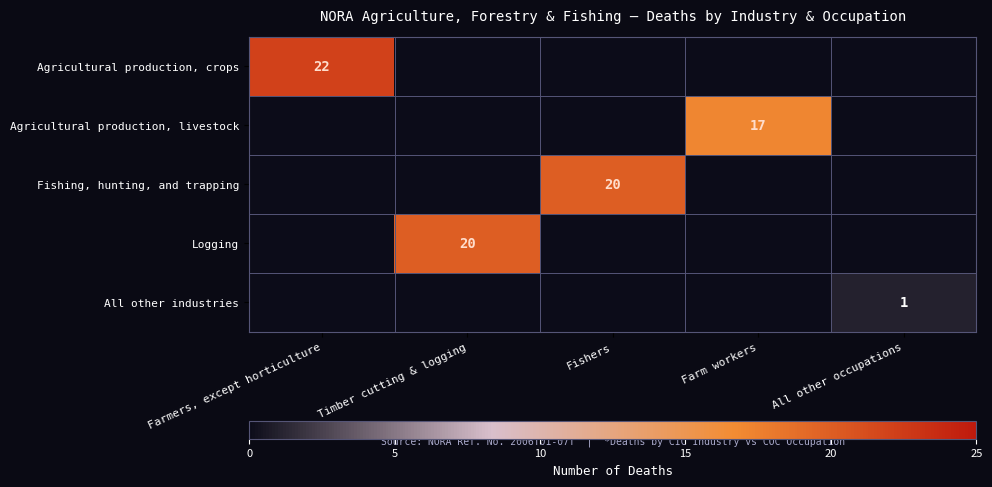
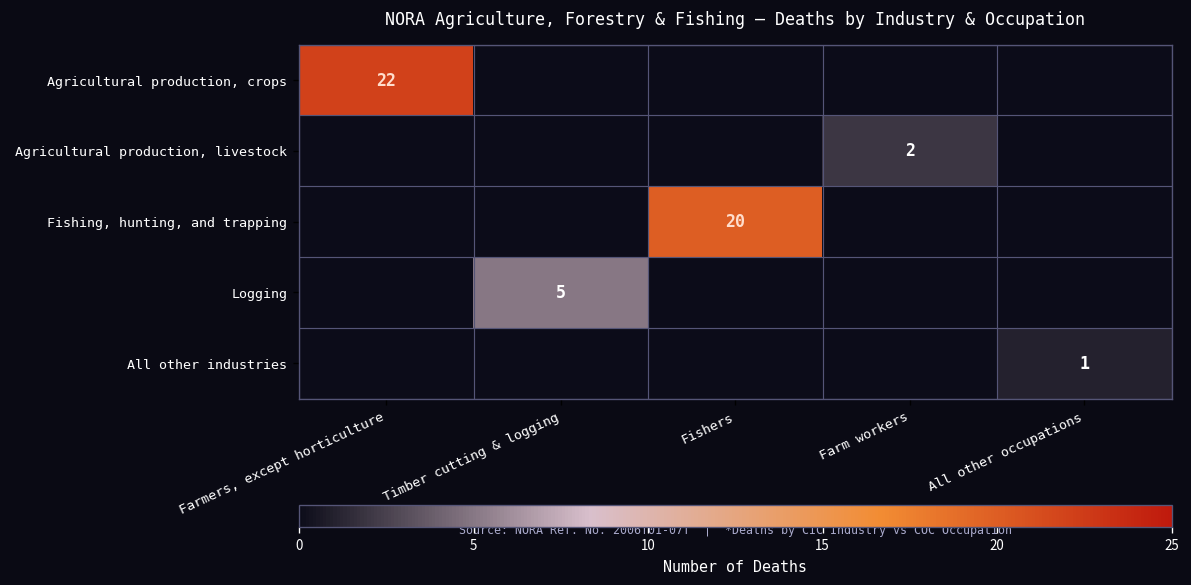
Agricultural production, livestock, Farm workers: 17 -> 2
Logging, Timber cutting & logging: 20 -> 5
